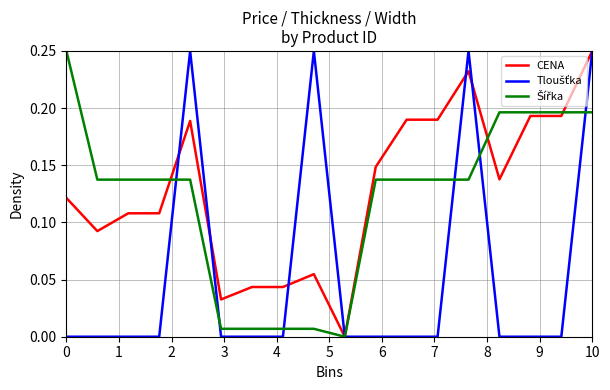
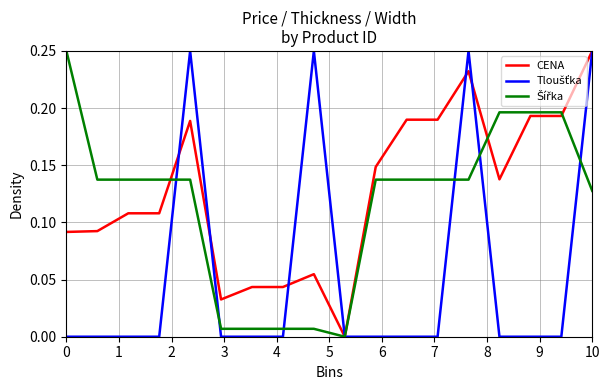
CENA, 0: 0.121 -> 0.092
Šířka, 10: 0.196 -> 0.128
